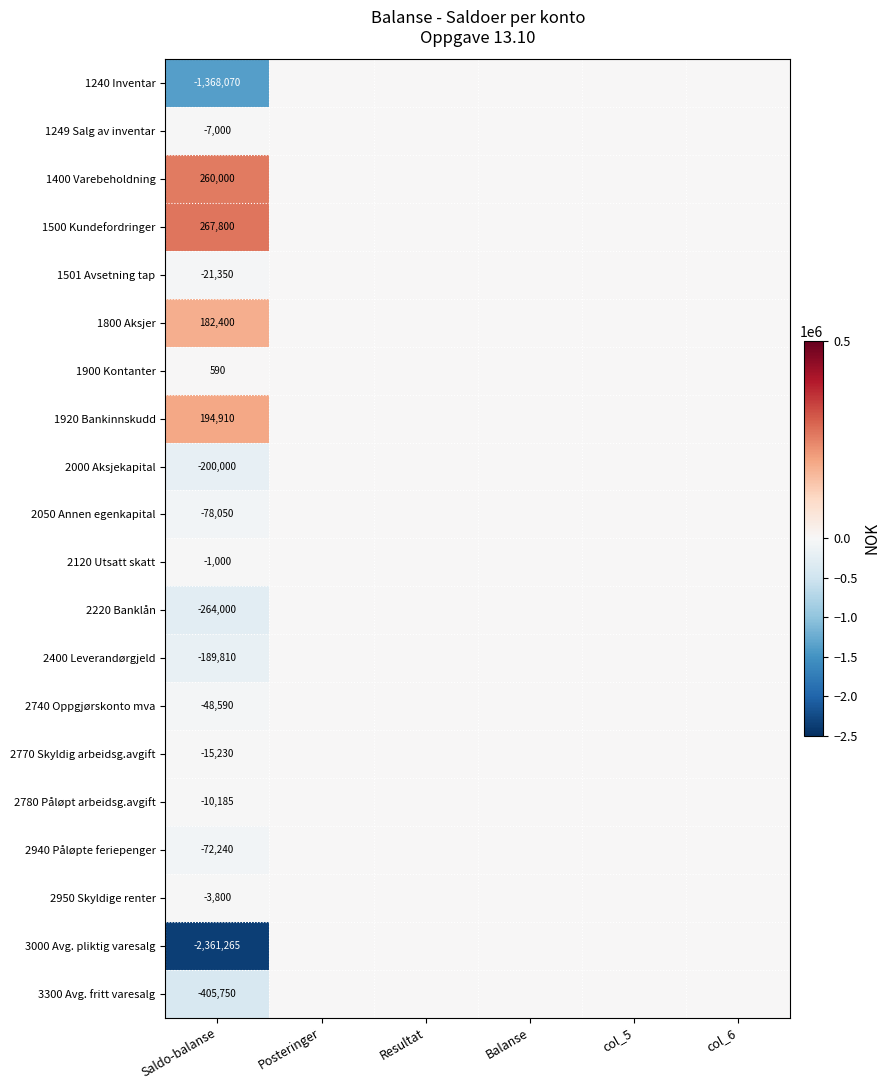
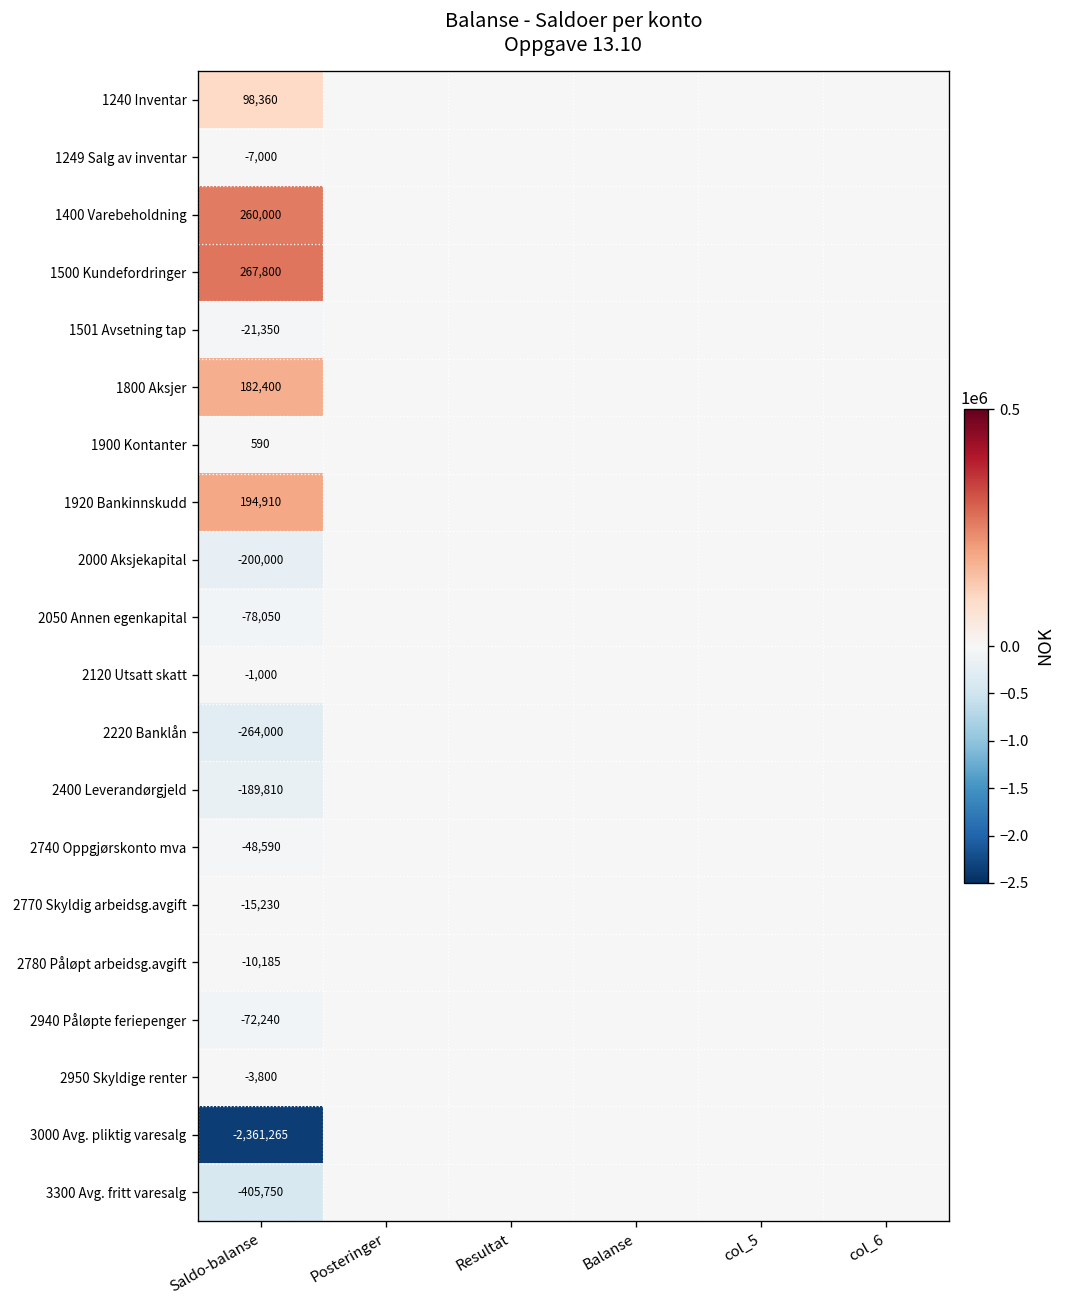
1240 Inventar, Saldo-balanse: -1,368,070 -> 98,360
